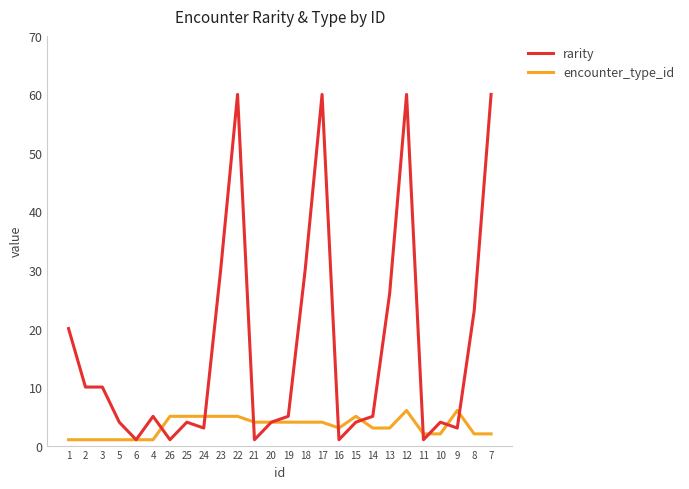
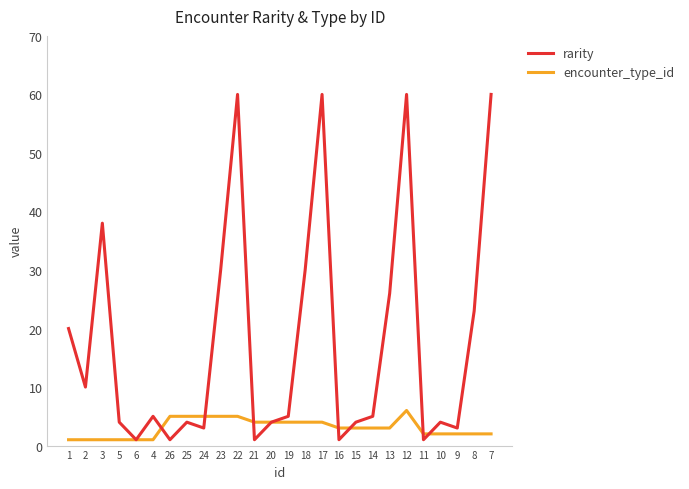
rarity, 3: 10 -> 38
encounter_type_id, 15: 5 -> 3
encounter_type_id, 9: 6 -> 2
